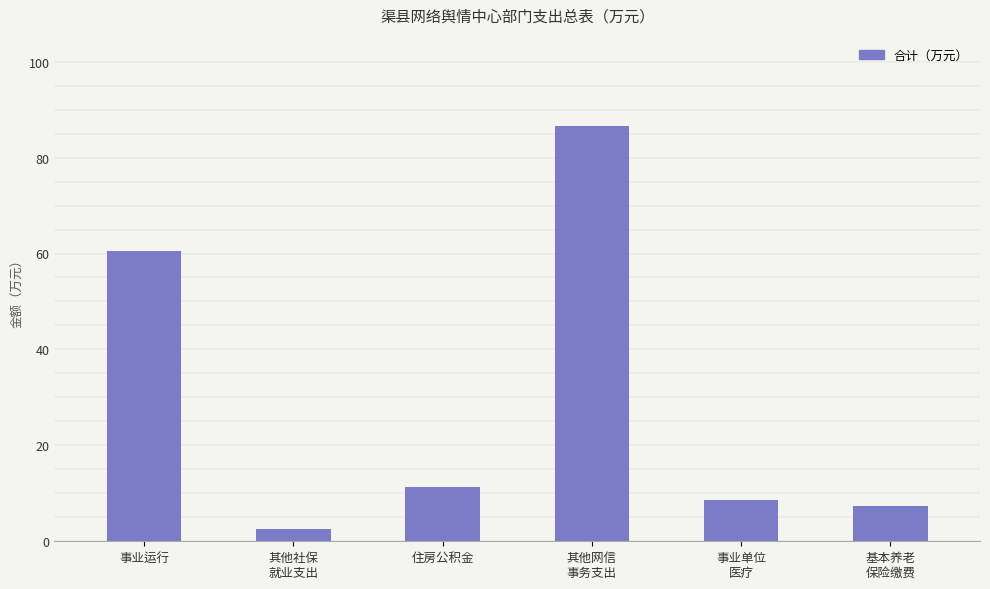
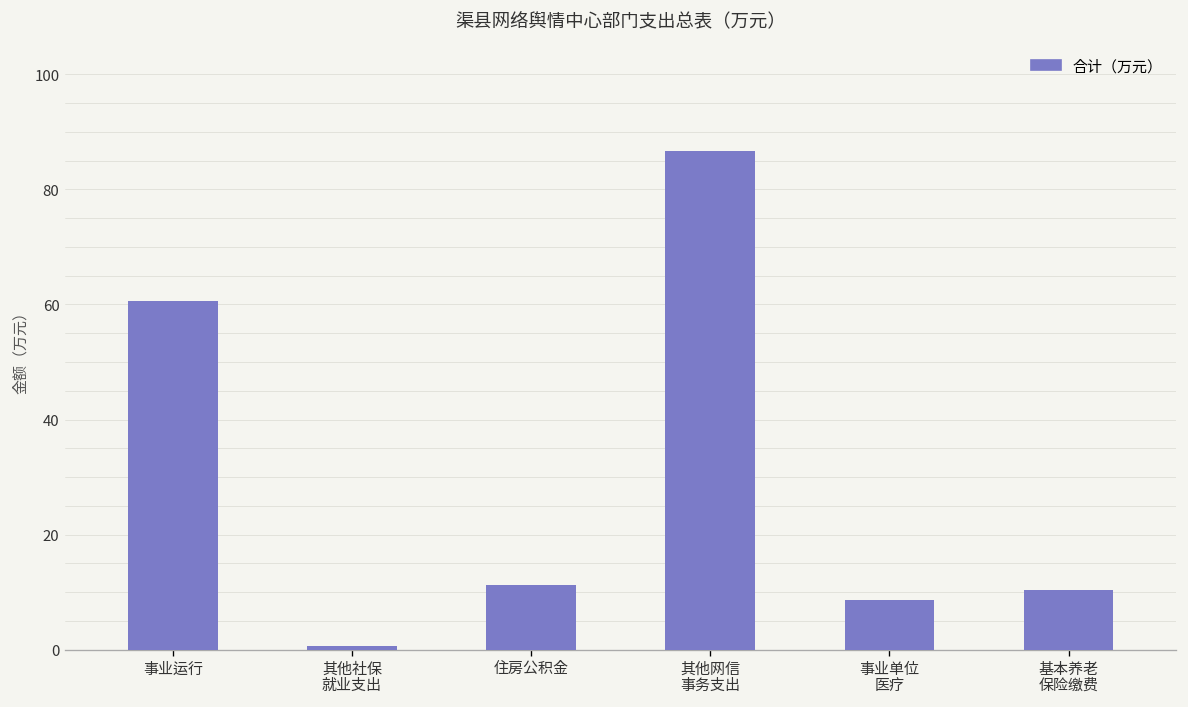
其他社保 就业支出: 3 -> 1
基本养老 保险缴费: 7 -> 10
